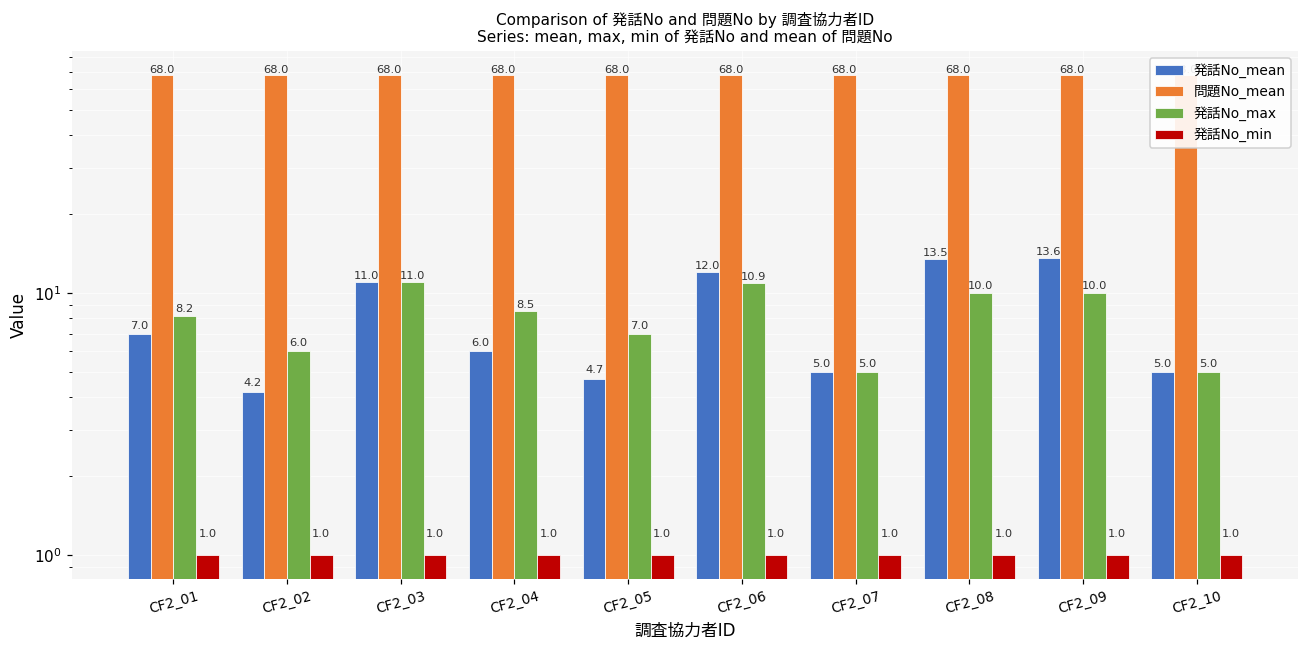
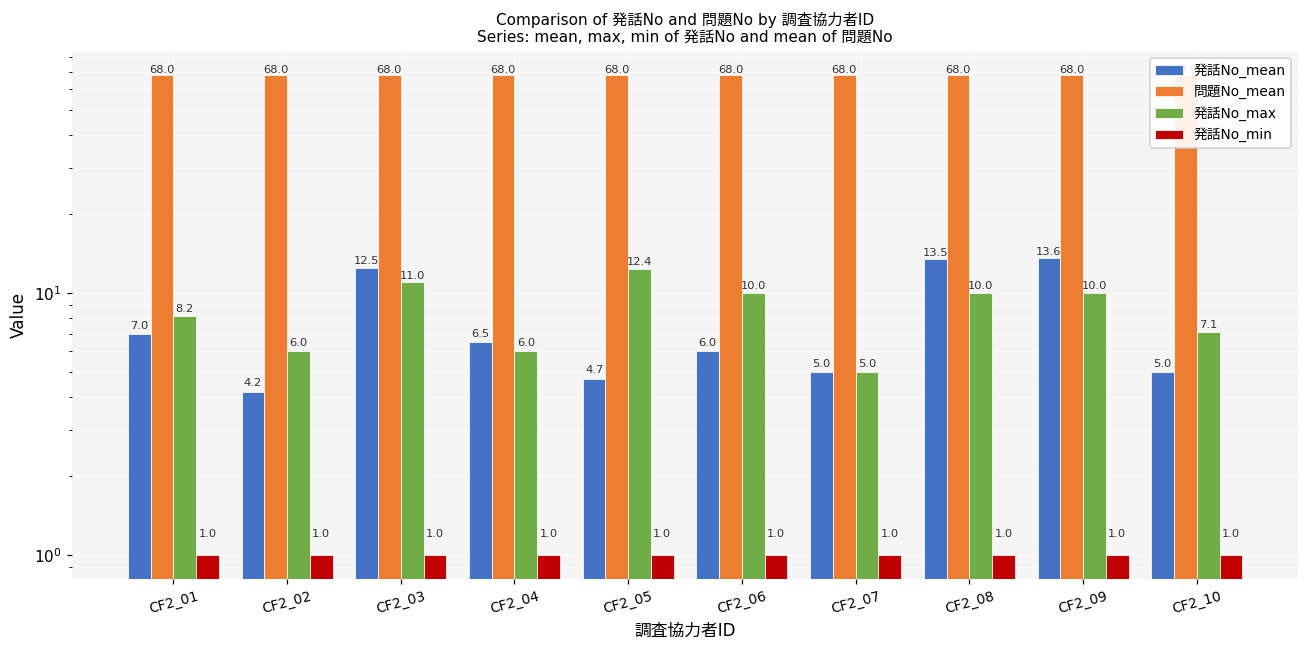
発話No_mean, CF2_03: 11.0 -> 12.5
発話No_mean, CF2_04: 6.0 -> 6.5
発話No_max, CF2_04: 8.5 -> 6.0
発話No_max, CF2_05: 7.0 -> 12.4
発話No_mean, CF2_06: 12.0 -> 6.0
発話No_max, CF2_06: 10.9 -> 10.0
発話No_max, CF2_10: 5.0 -> 7.1
